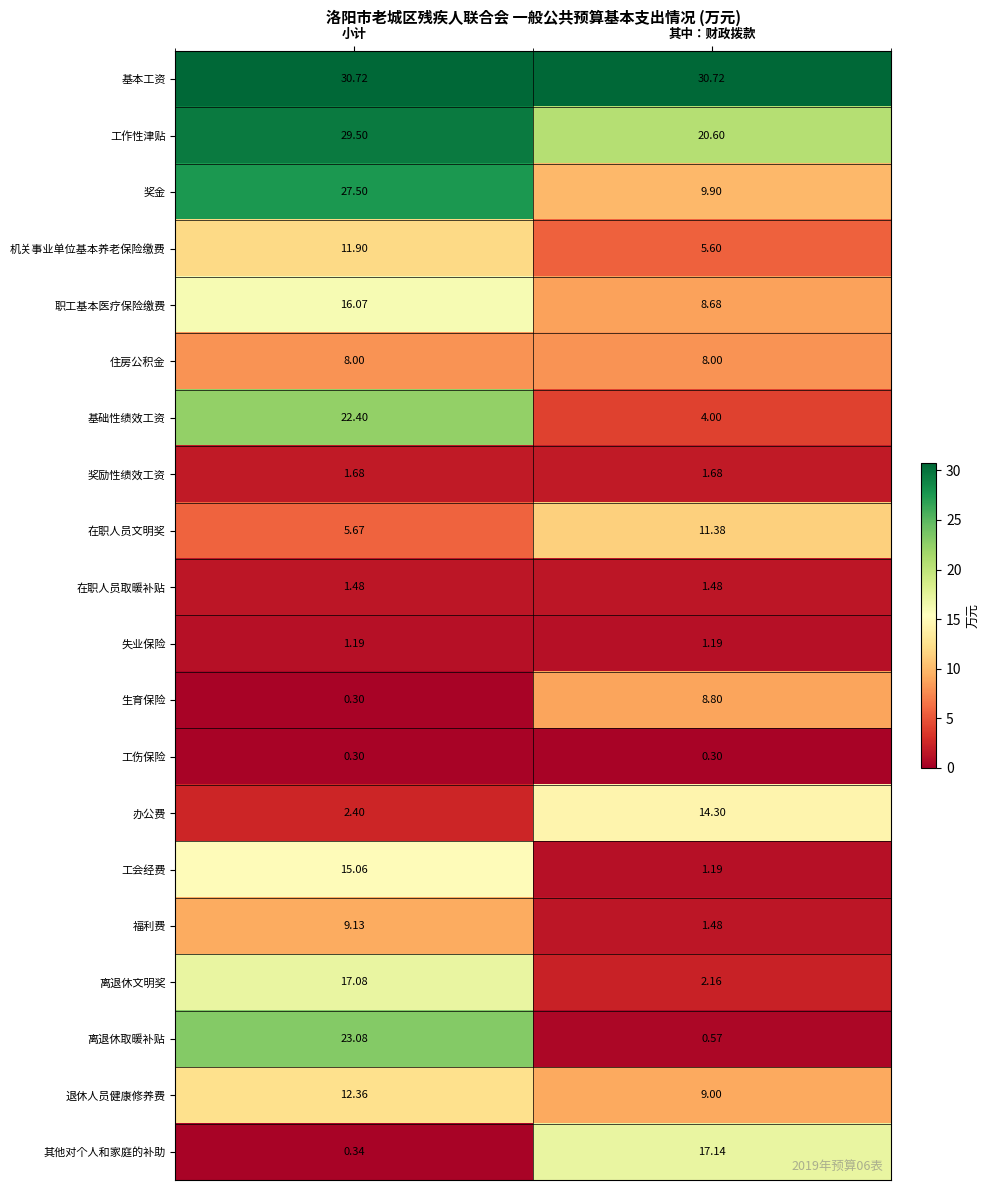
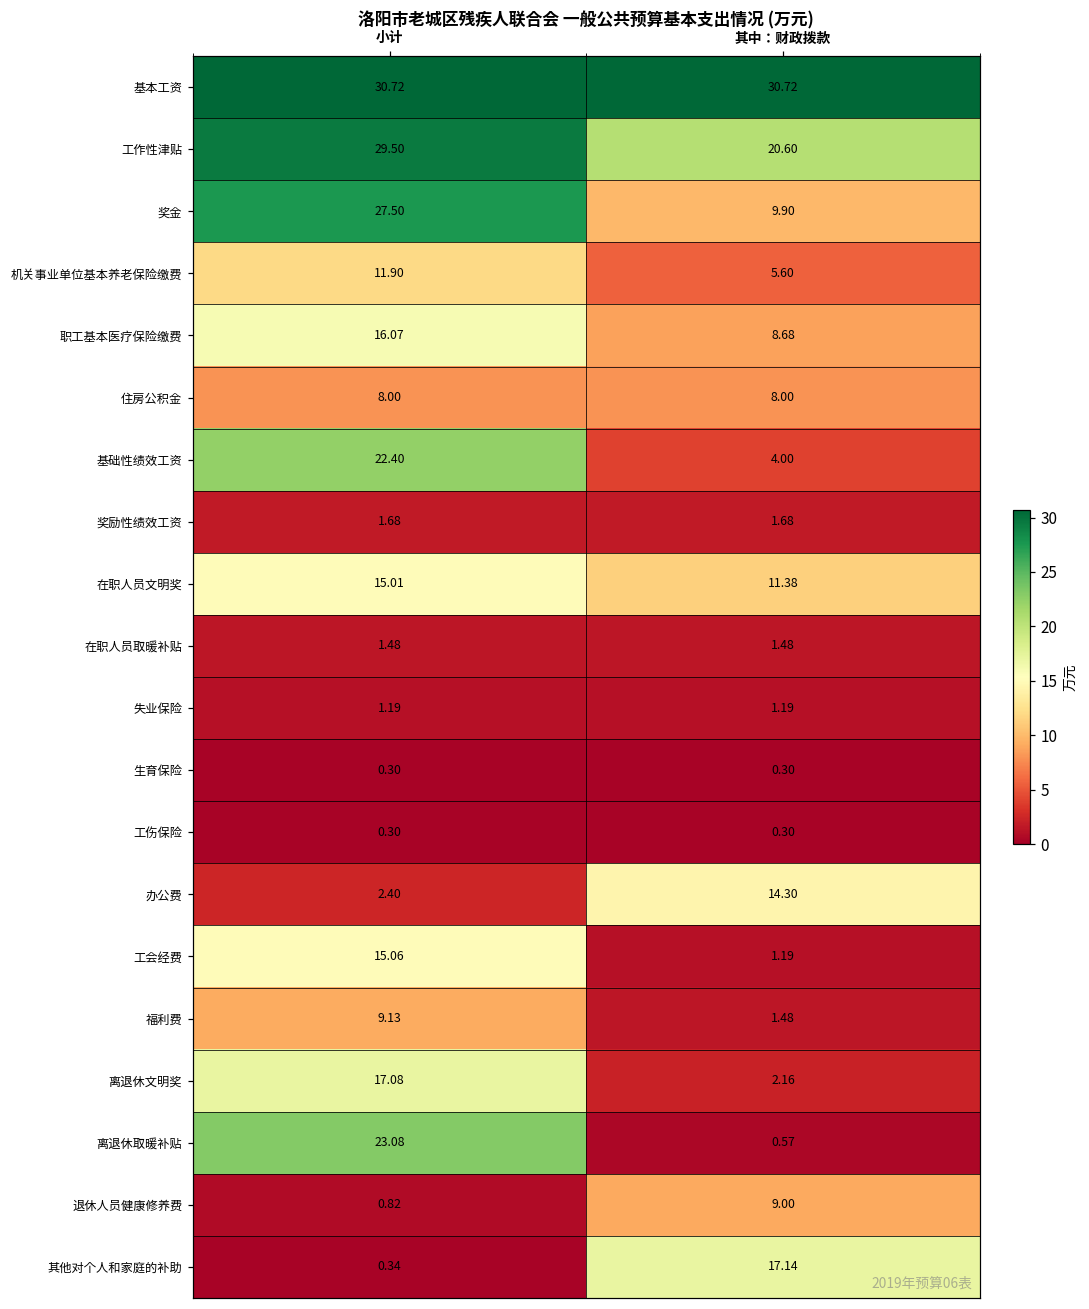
在职人员文明奖, 小计: 5.67 -> 15.01
生育保险, 其中：财政拨款: 8.80 -> 0.30
退休人员健康修养费, 小计: 12.36 -> 0.82
